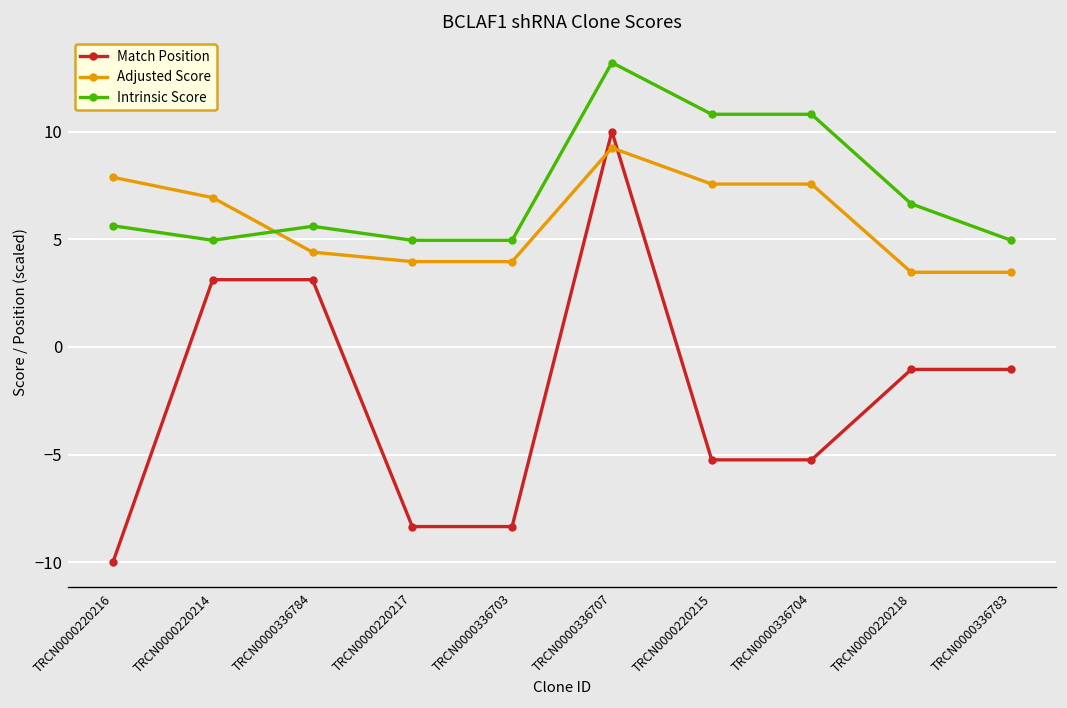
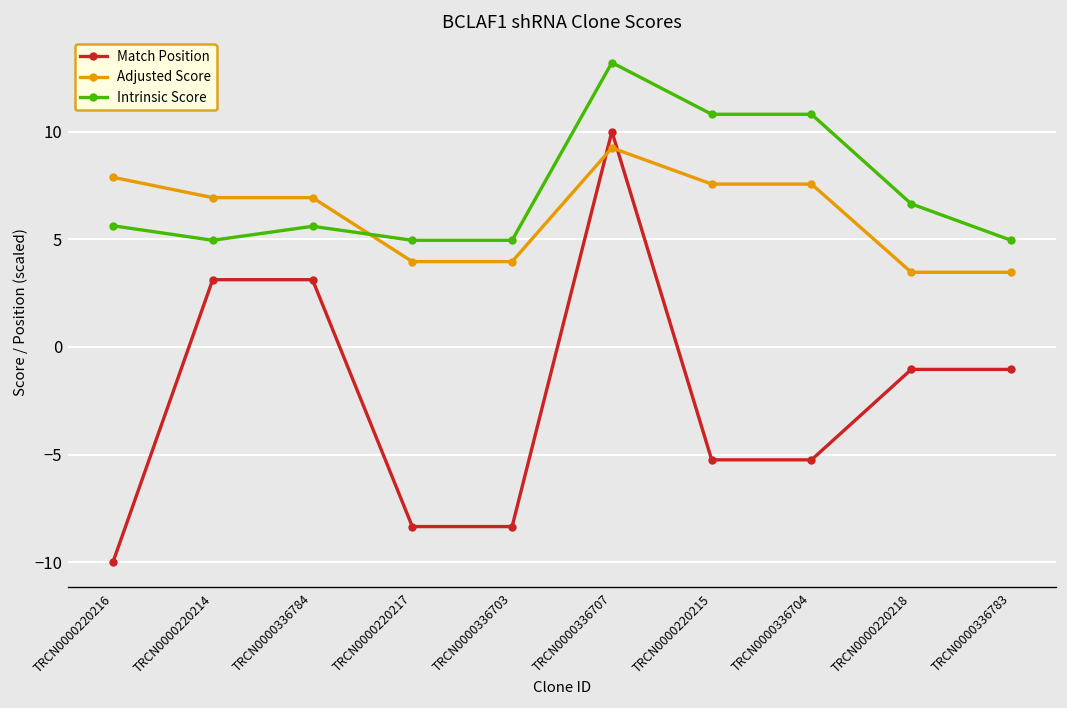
Adjusted Score, TRCN0000336784: 4.4 -> 6.9
